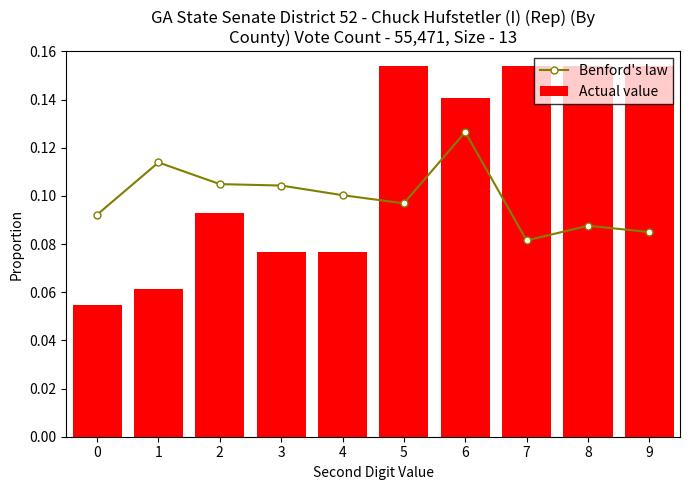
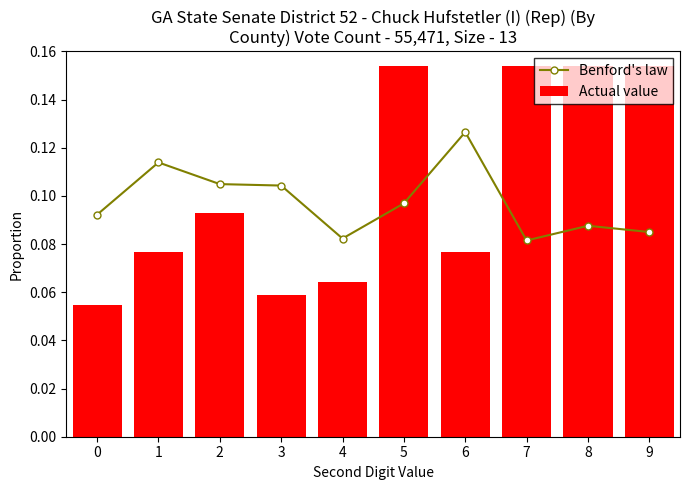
Actual value, 1: 0.061 -> 0.077
Actual value, 3: 0.077 -> 0.059
Benford's law, 4: 0.100 -> 0.082
Actual value, 4: 0.077 -> 0.064
Actual value, 6: 0.141 -> 0.077
